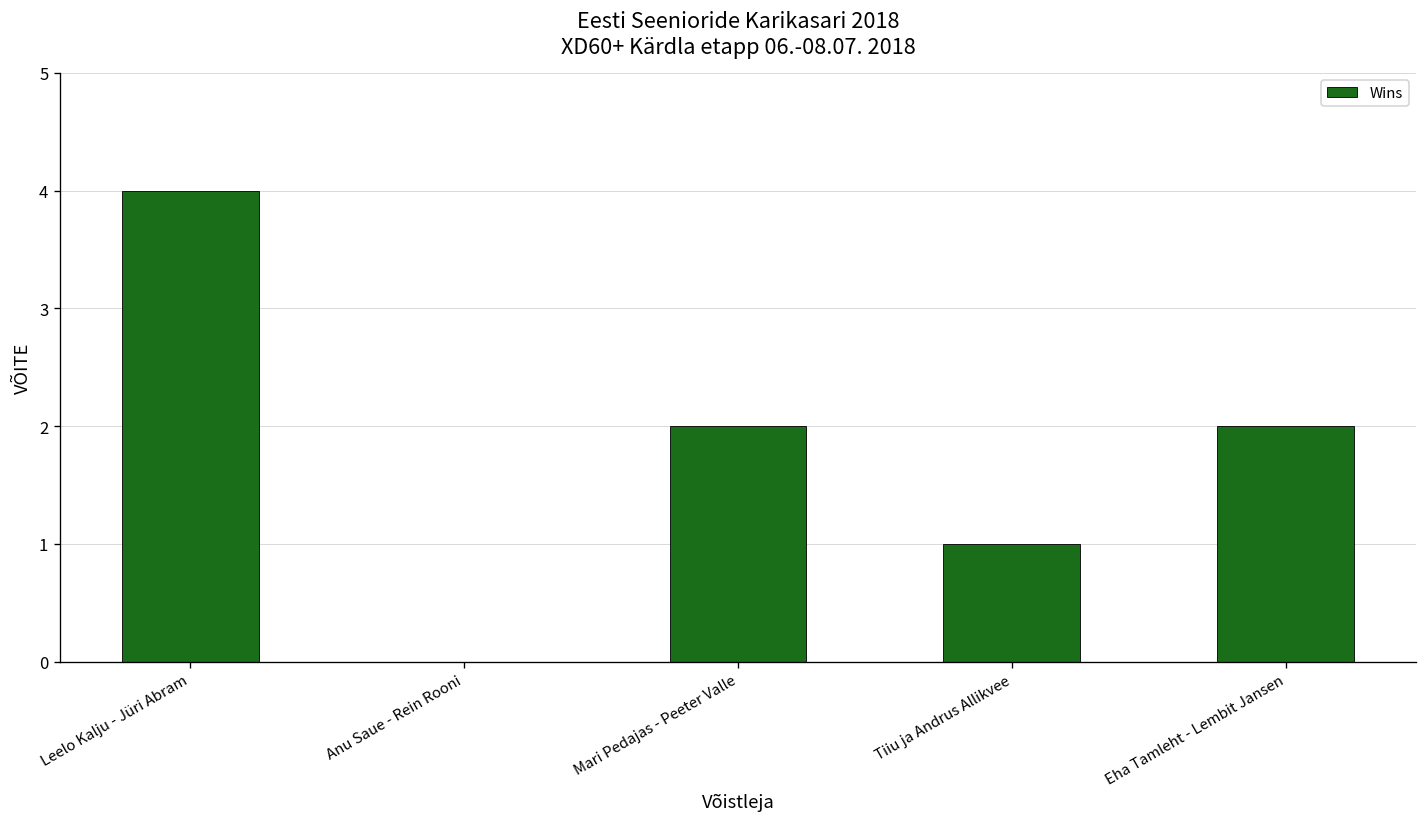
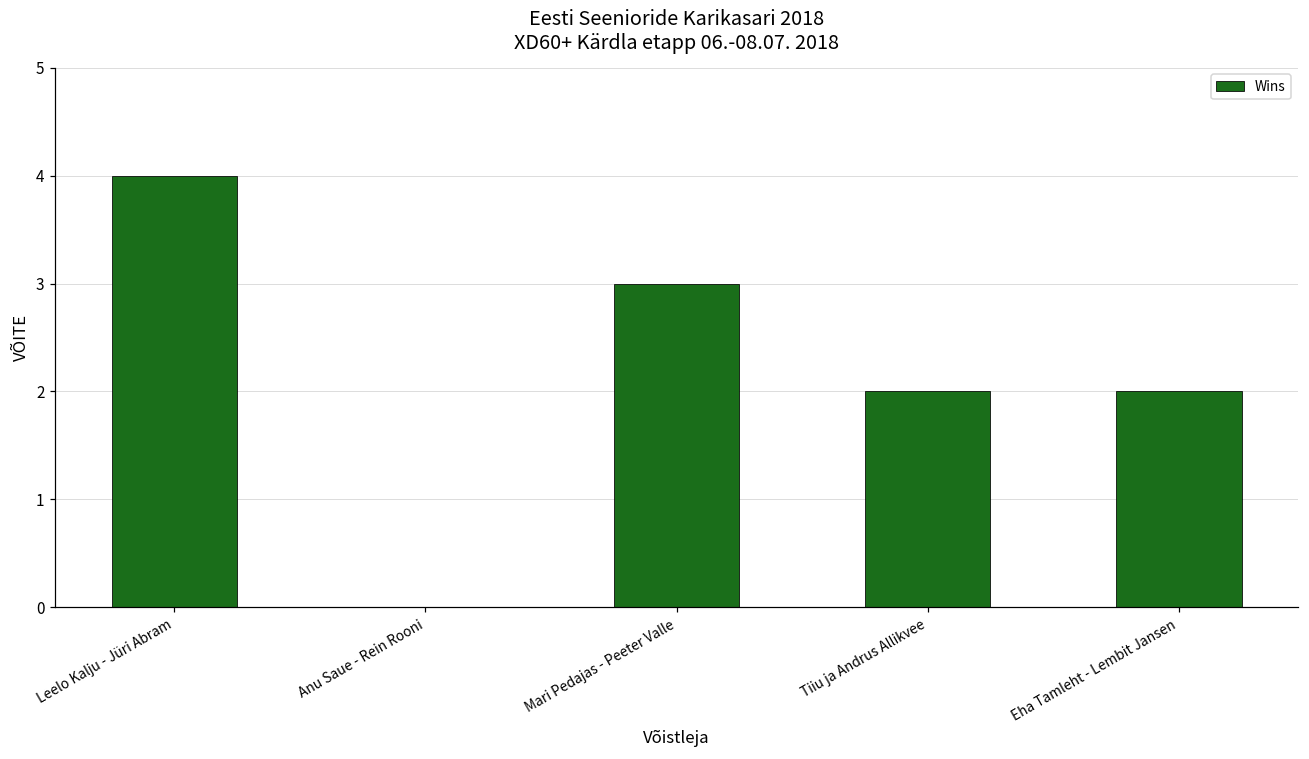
Mari Pedajas - Peeter Valle: 2 -> 3
Tiiu ja Andrus Allikvee: 1 -> 2
